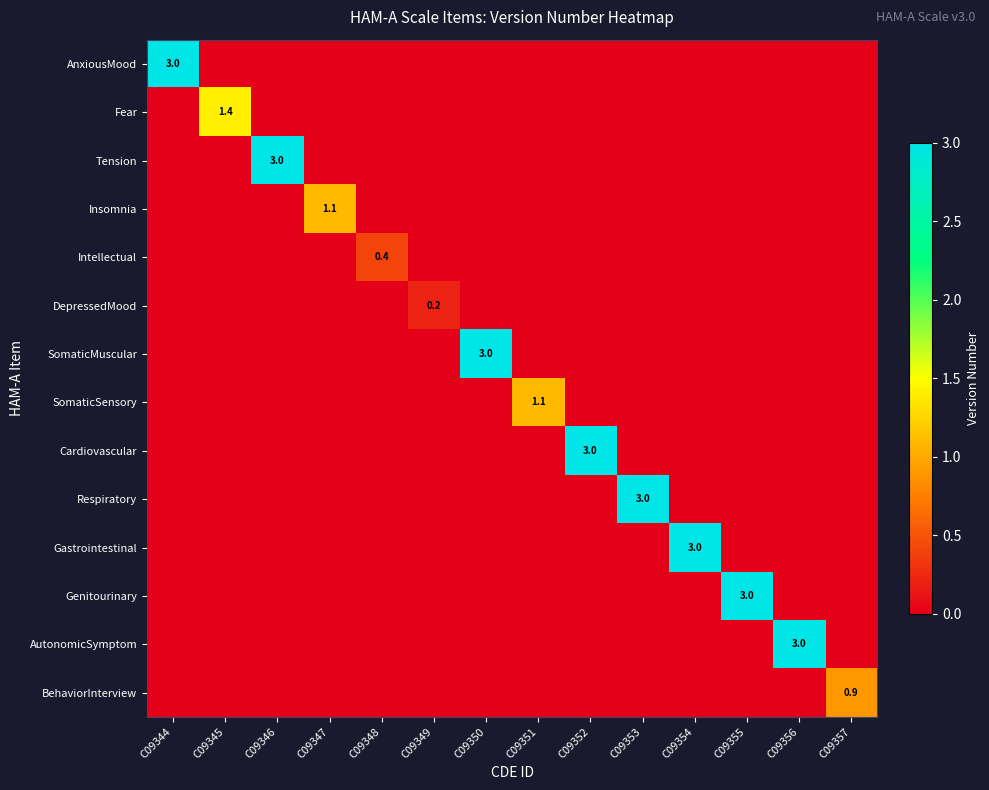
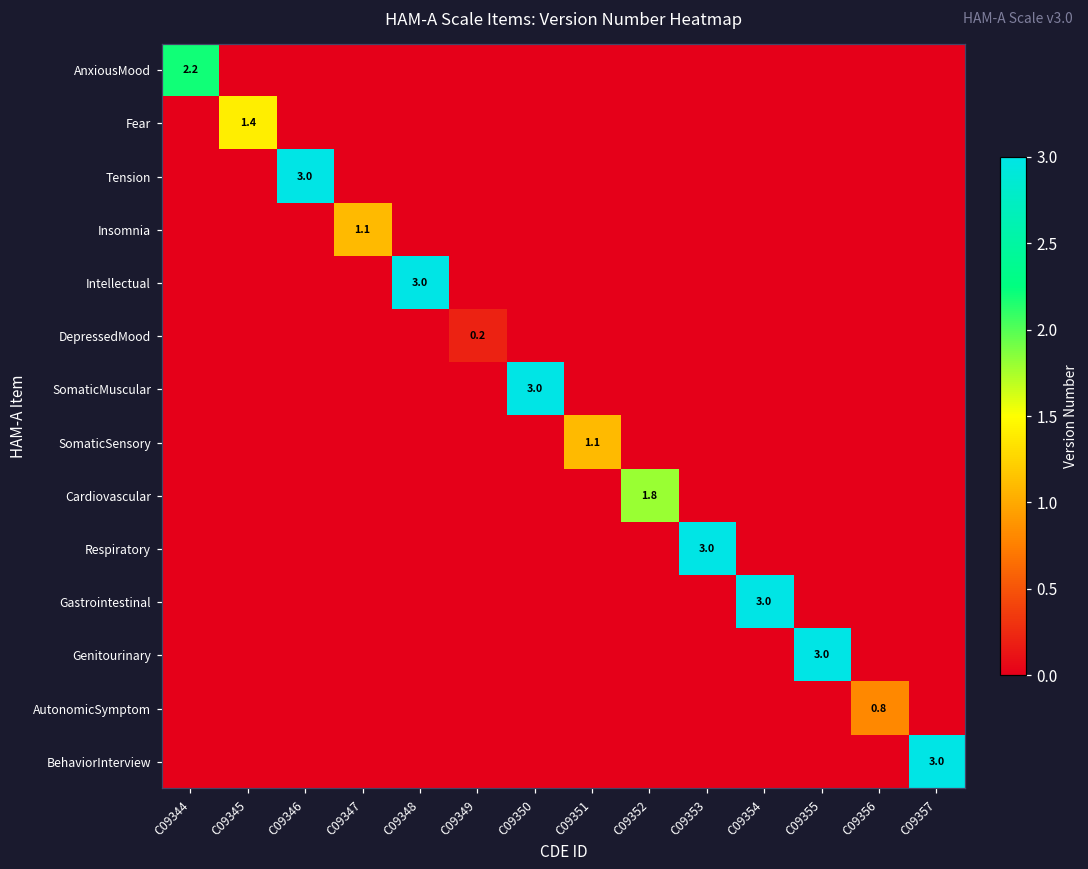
AnxiousMood, C09344: 3.0 -> 2.2
Intellectual, C09348: 0.4 -> 3.0
Cardiovascular, C09352: 3.0 -> 1.8
AutonomicSymptom, C09356: 3.0 -> 0.8
BehaviorInterview, C09357: 0.9 -> 3.0
